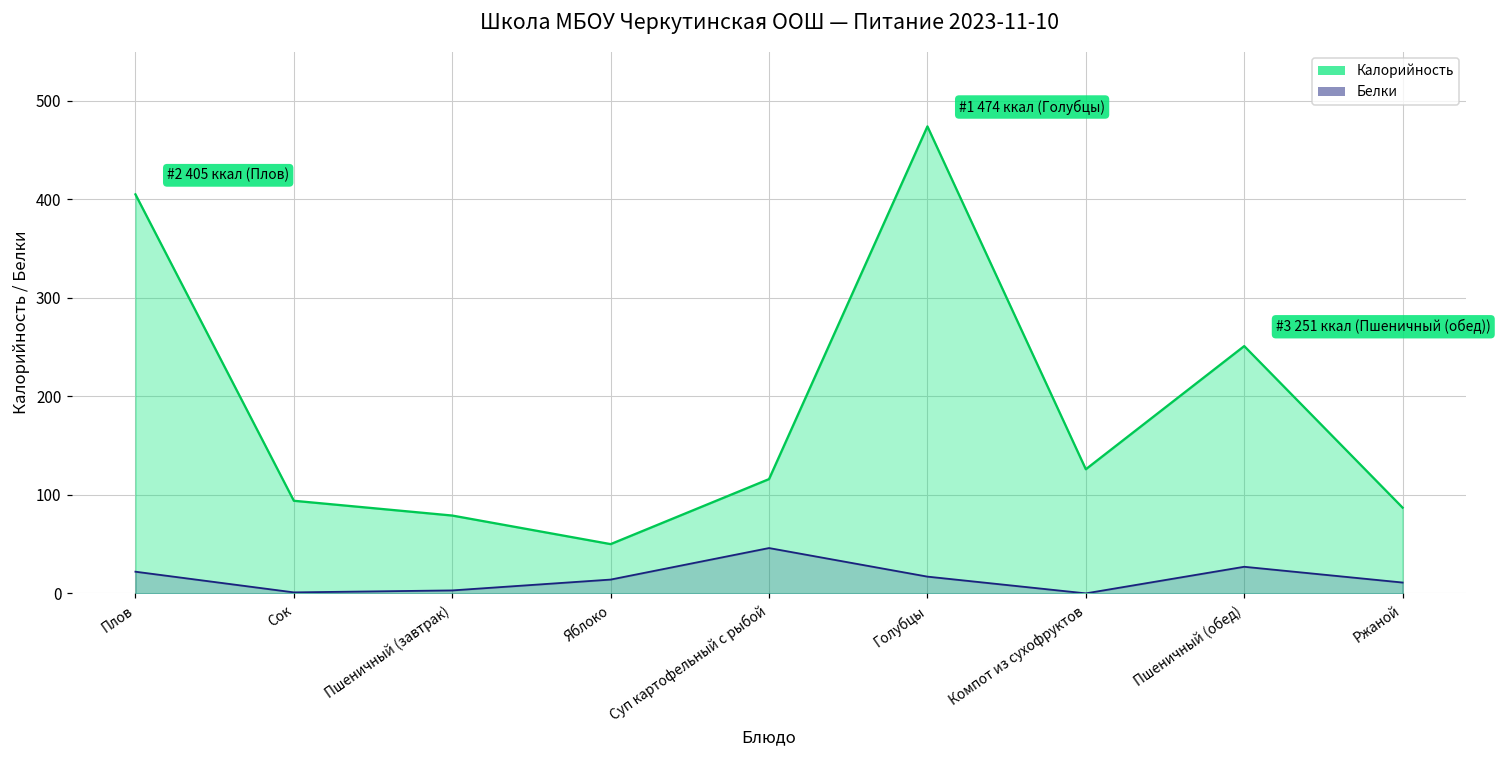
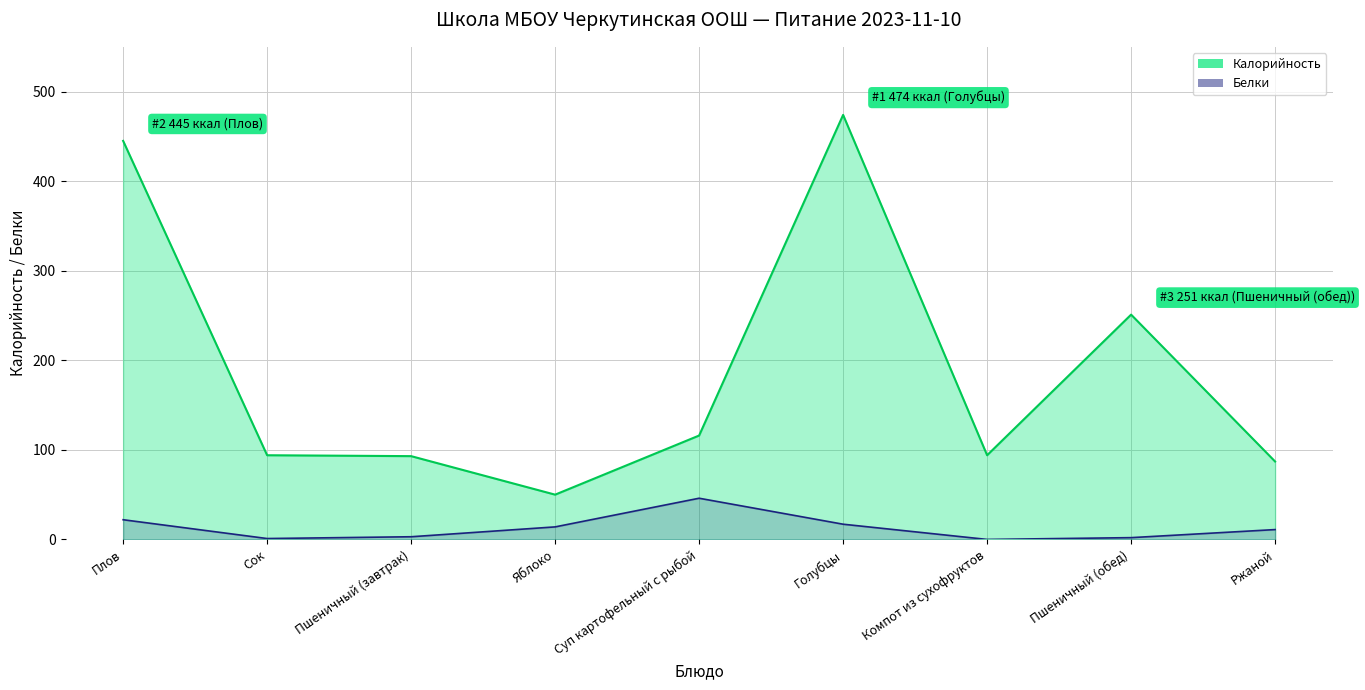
Калорийность, Плов: 405 -> 445
Калорийность, Пшеничный (завтрак): 80 -> 90
Калорийность, Компот из сухофруктов: 130 -> 90
Белки, Пшеничный (обед): 30 -> 0
